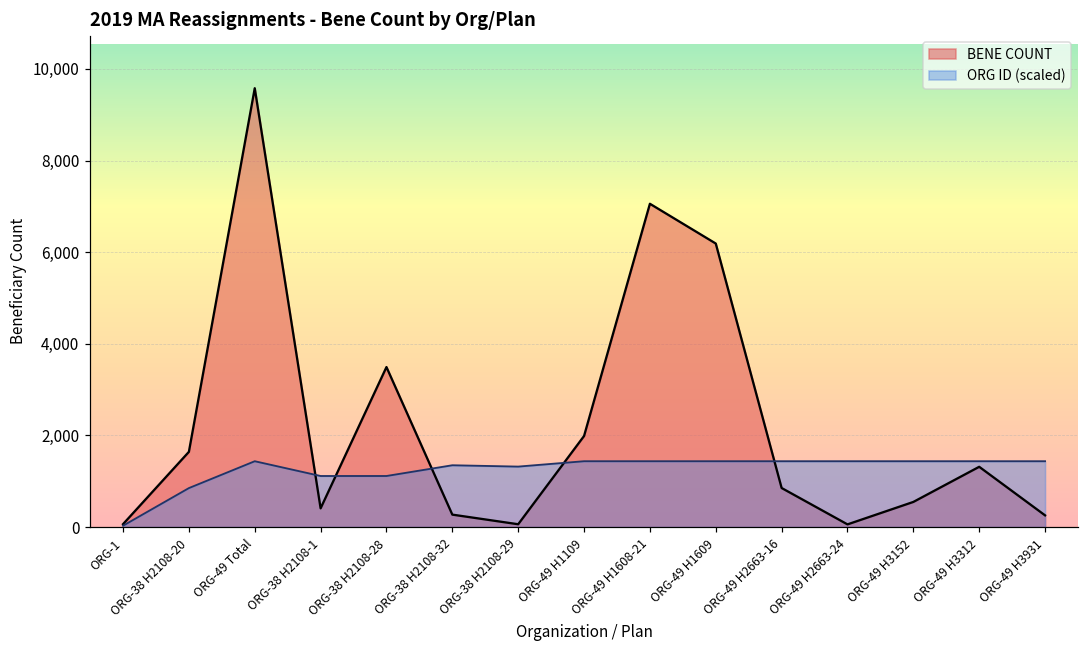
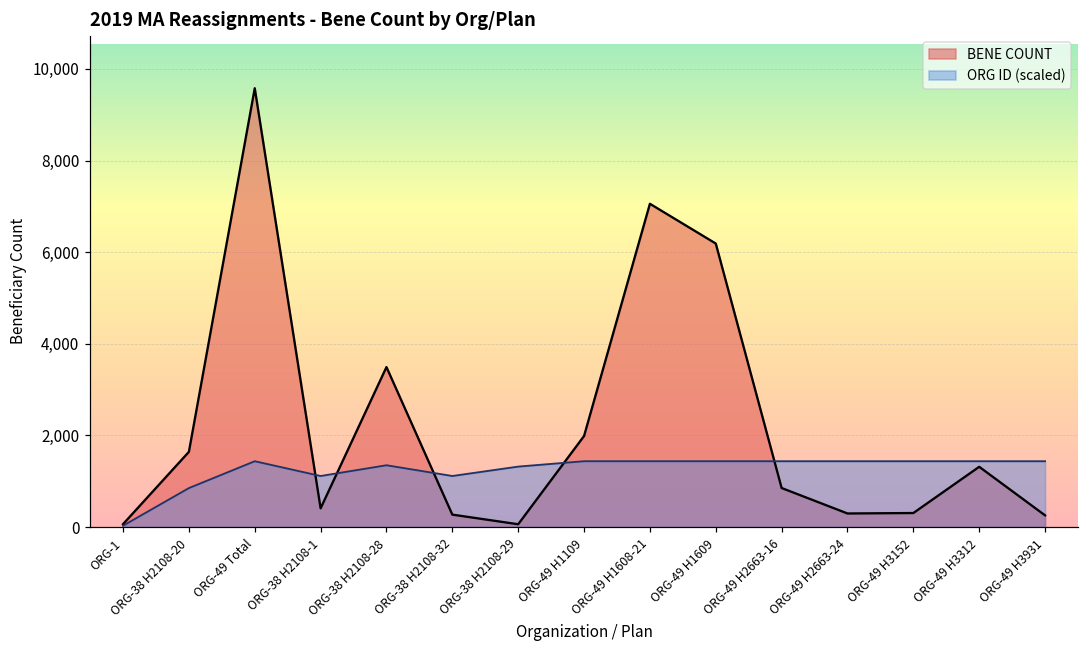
ORG ID (scaled), ORG-38 H2108-28: 1,100 -> 1,300
ORG ID (scaled), ORG-38 H2108-32: 1,300 -> 1,100
BENE COUNT, ORG-49 H2663-24: 100 -> 300
BENE COUNT, ORG-49 H3152: 500 -> 300
